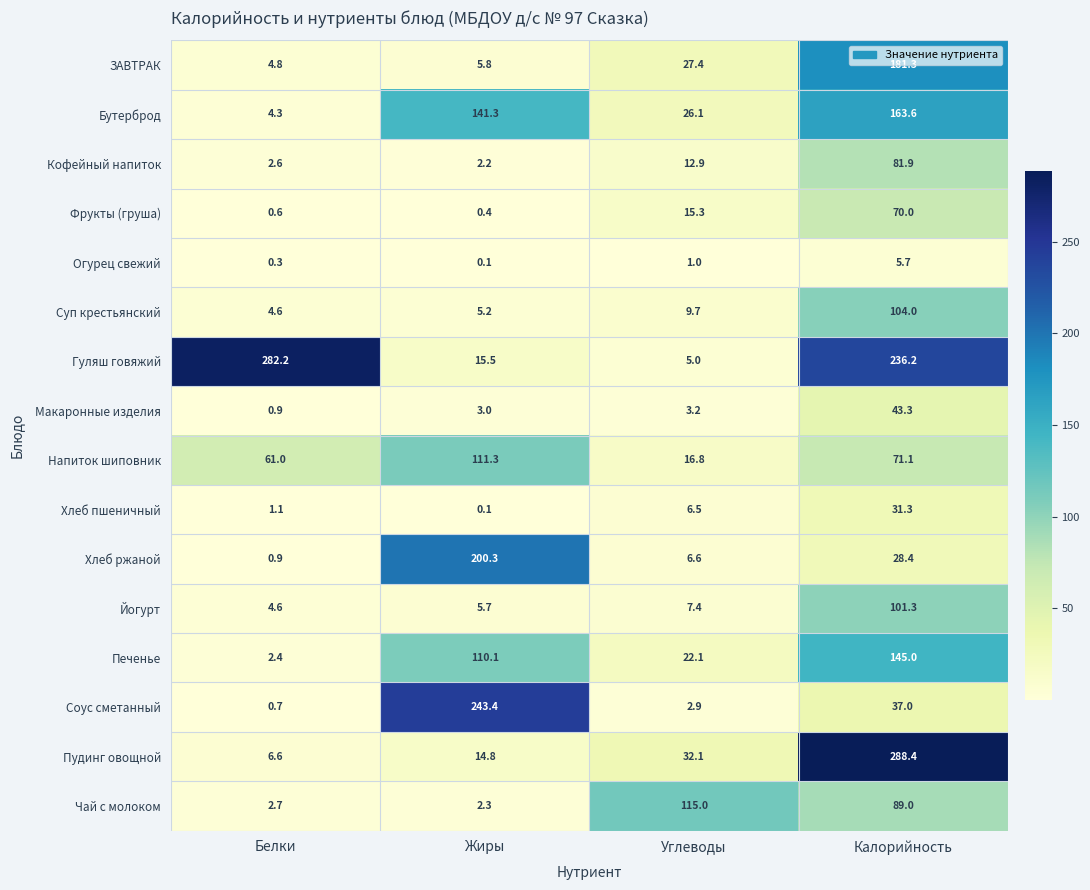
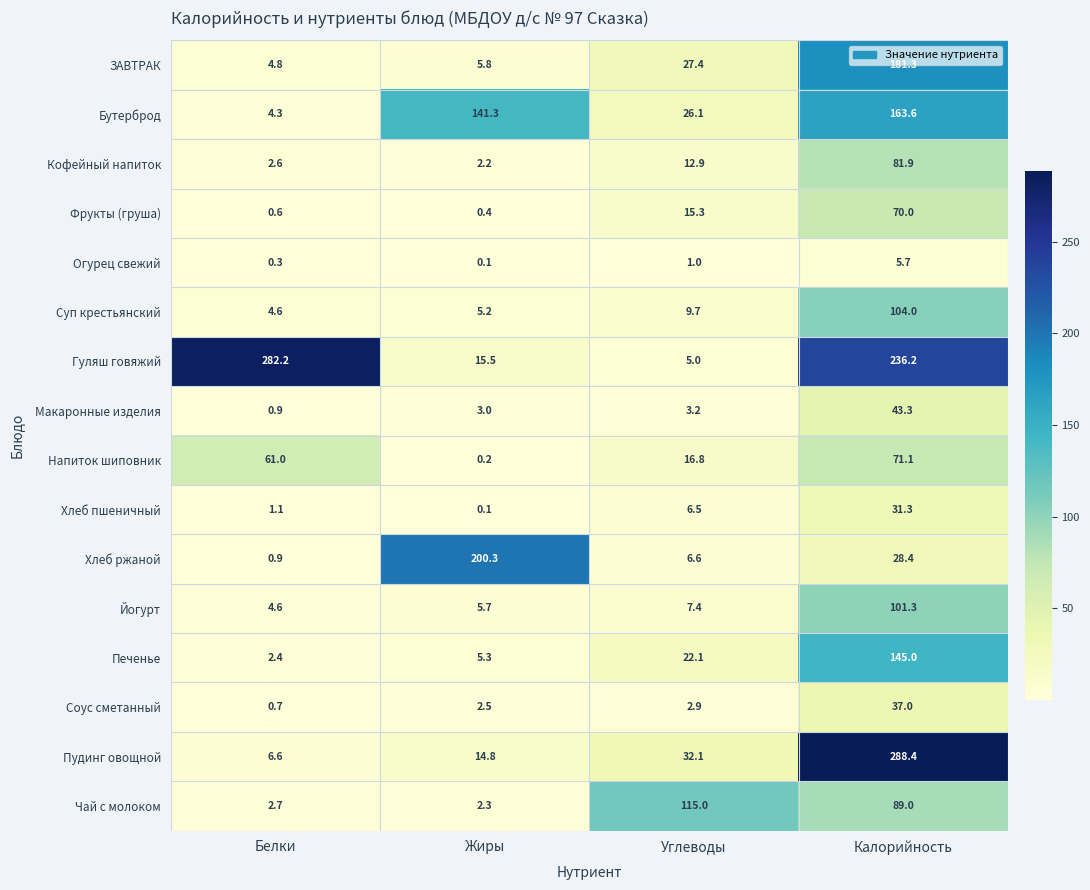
Напиток шиповник, Жиры: 111.3 -> 0.2
Печенье, Жиры: 110.1 -> 5.3
Соус сметанный, Жиры: 243.4 -> 2.5
